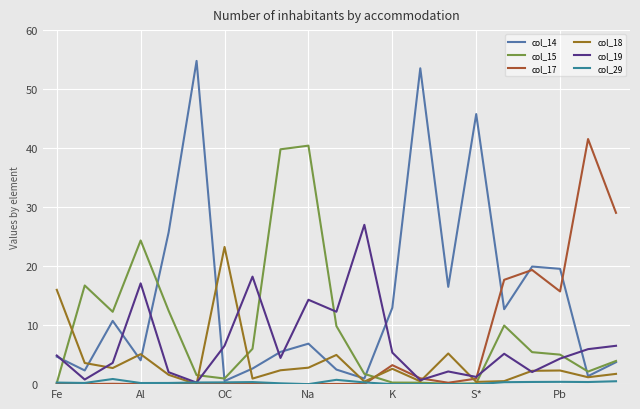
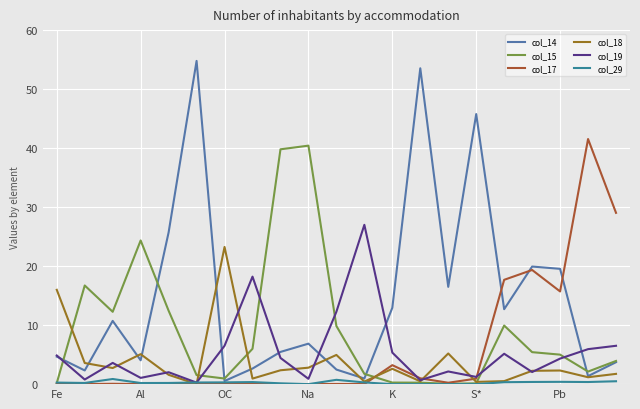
col_19, Al: 17 -> 1
col_19, Na: 14 -> 1
